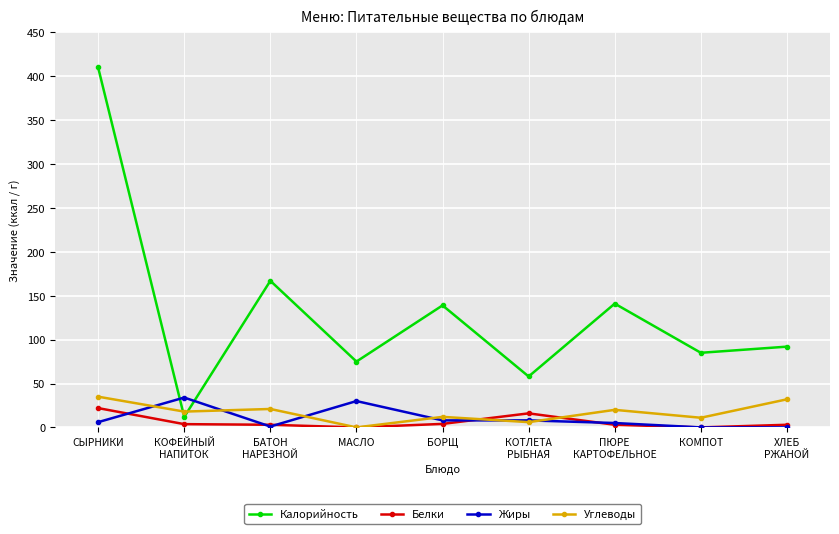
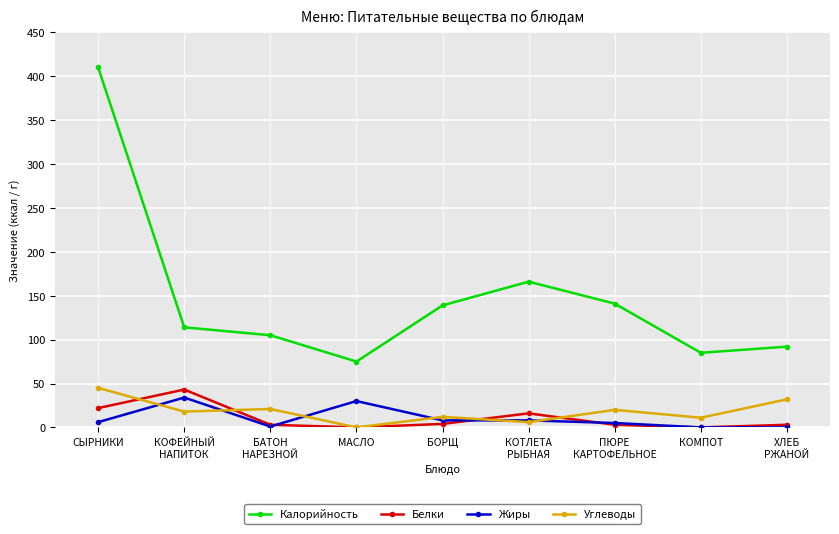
Углеводы, СЫРНИКИ: 40 -> 50
Калорийность, КОФЕЙНЫЙ НАПИТОК: 10 -> 110
Белки, КОФЕЙНЫЙ НАПИТОК: 0 -> 40
Калорийность, БАТОН НАРЕЗНОЙ: 170 -> 110
Калорийность, КОТЛЕТА РЫБНАЯ: 60 -> 170
